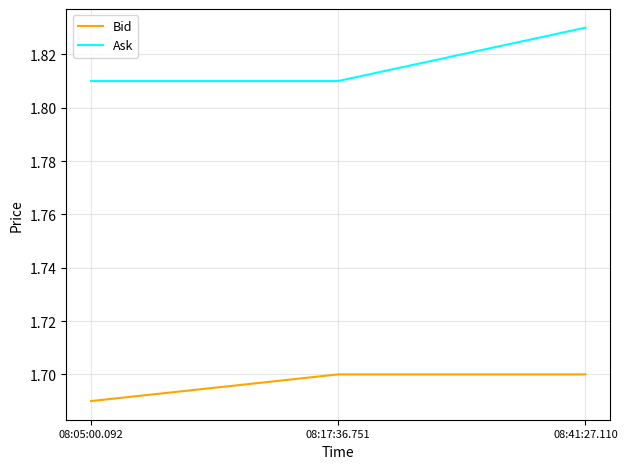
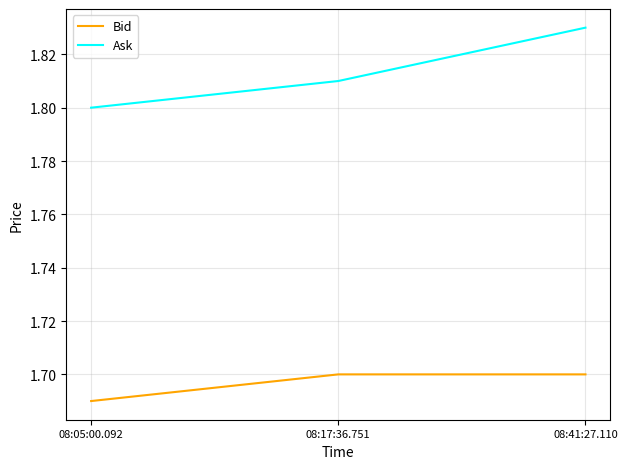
Ask, 08:05:00.092: 1.81 -> 1.80
